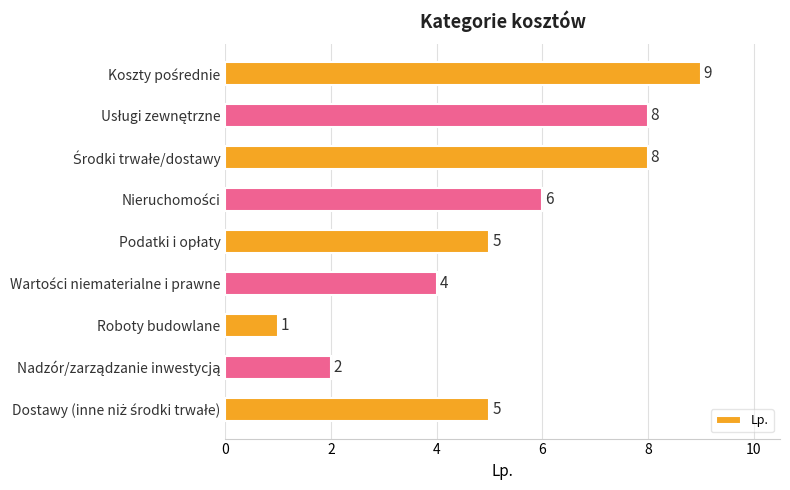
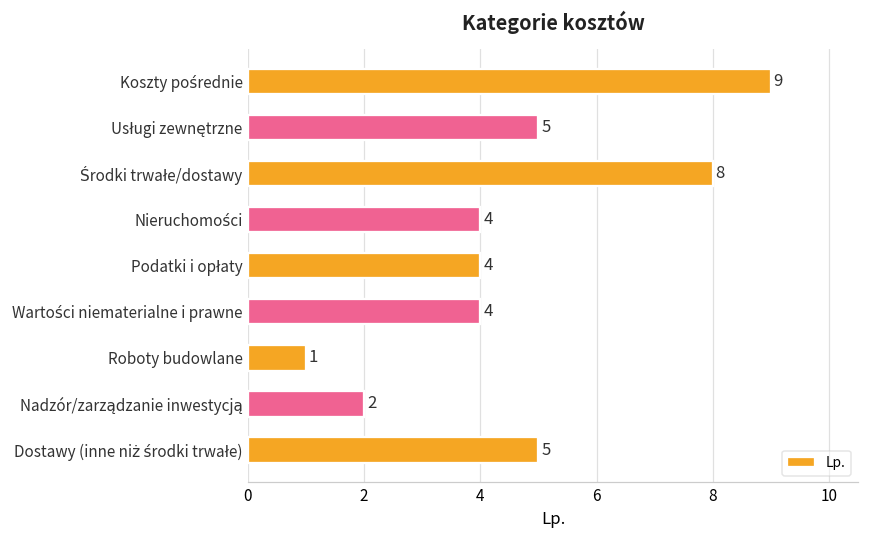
Usługi zewnętrzne: 8 -> 5
Nieruchomości: 6 -> 4
Podatki i opłaty: 5 -> 4
